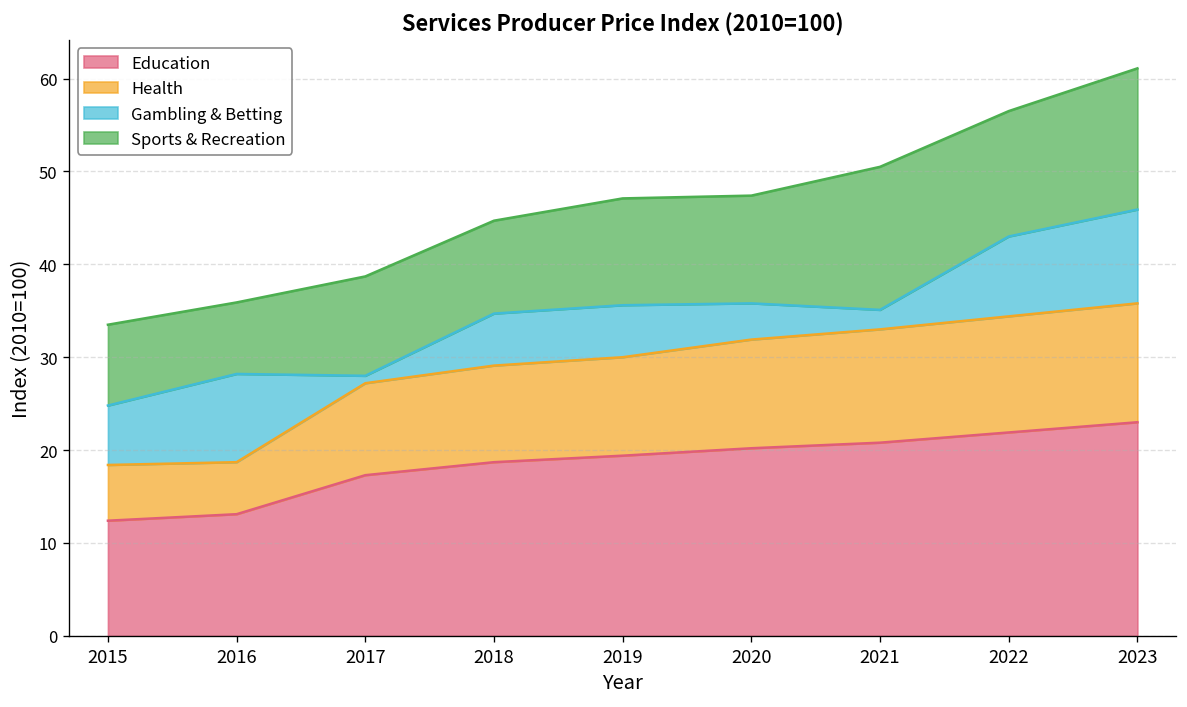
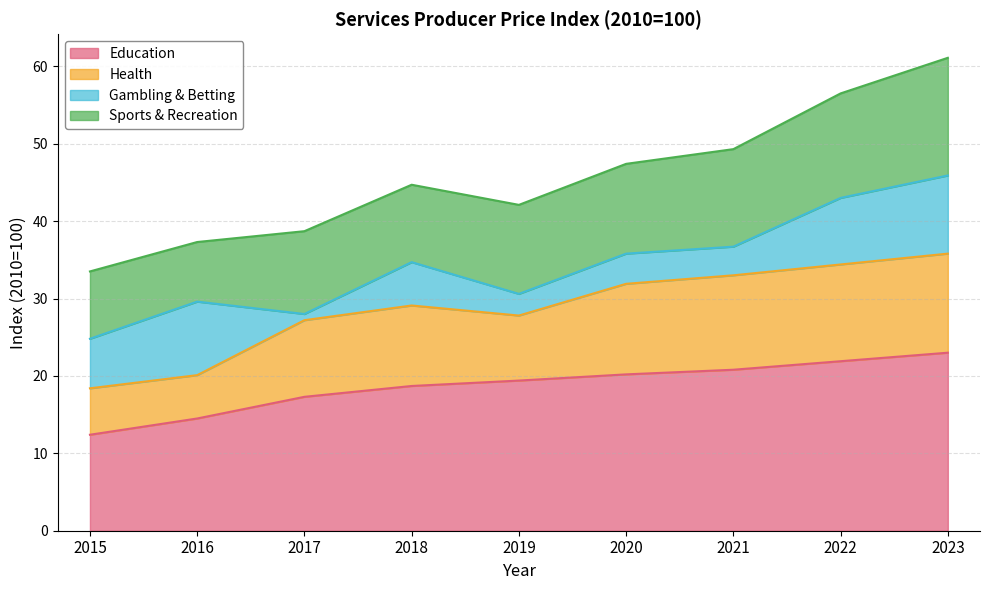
Education, 2016: 13 -> 15
Health, 2019: 11 -> 8
Gambling & Betting, 2019: 6 -> 3
Gambling & Betting, 2021: 2 -> 4
Sports & Recreation, 2021: 15 -> 13
